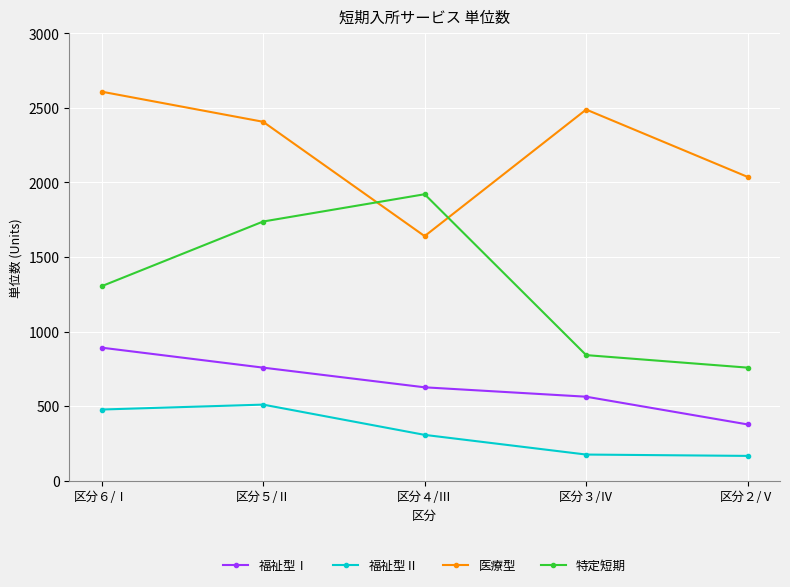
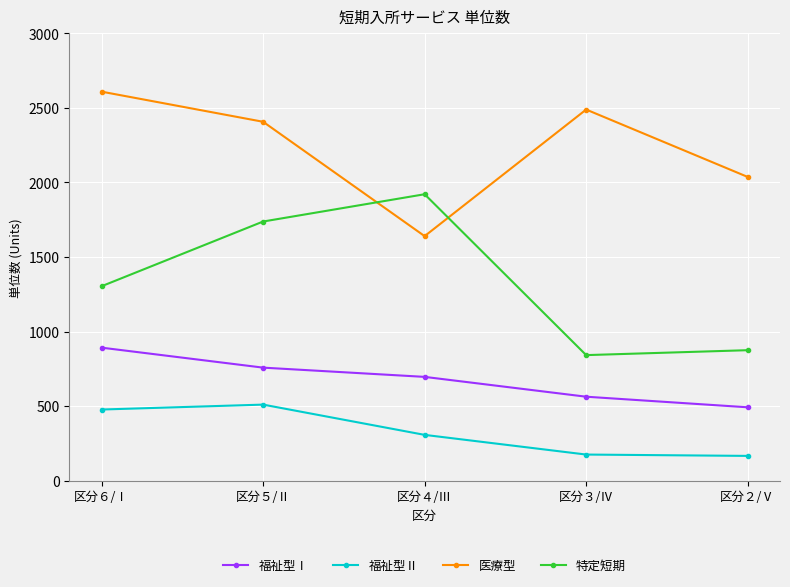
福祉型Ⅰ, 区分４/Ⅲ: 630 -> 700
福祉型Ⅰ, 区分２/Ⅴ: 380 -> 490
特定短期, 区分２/Ⅴ: 760 -> 880
